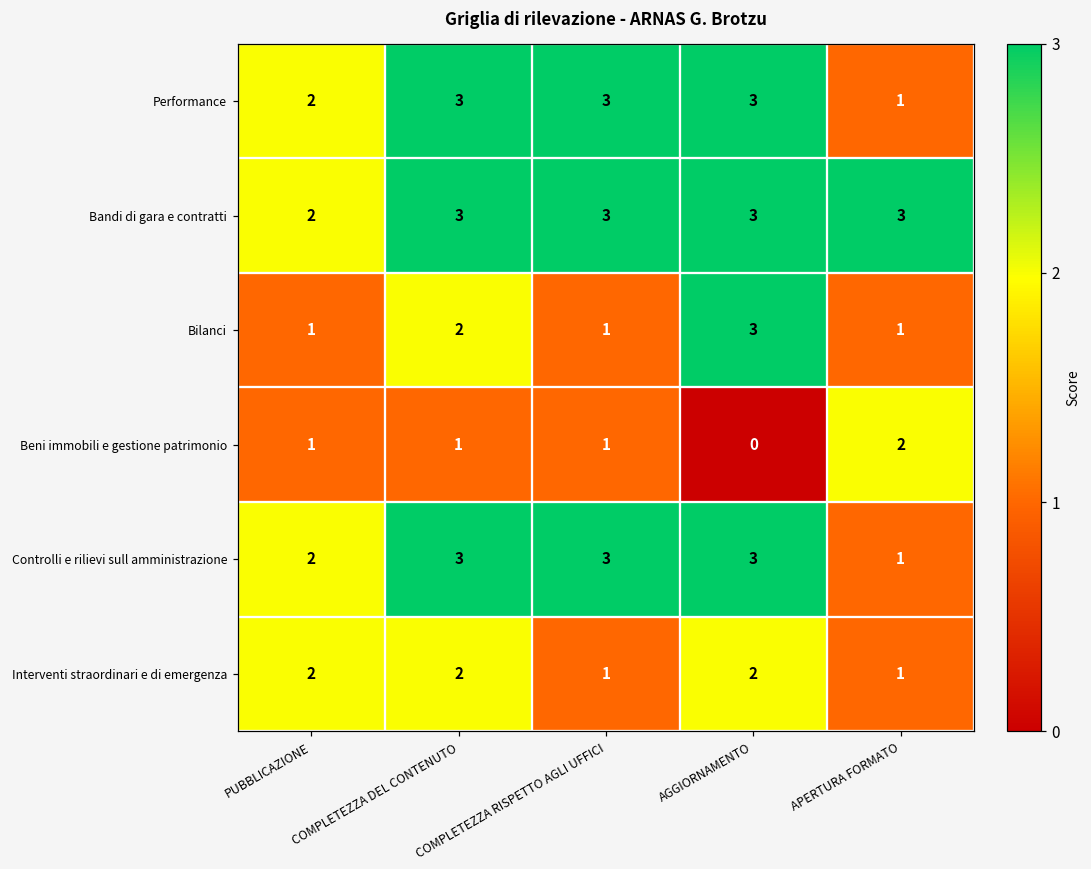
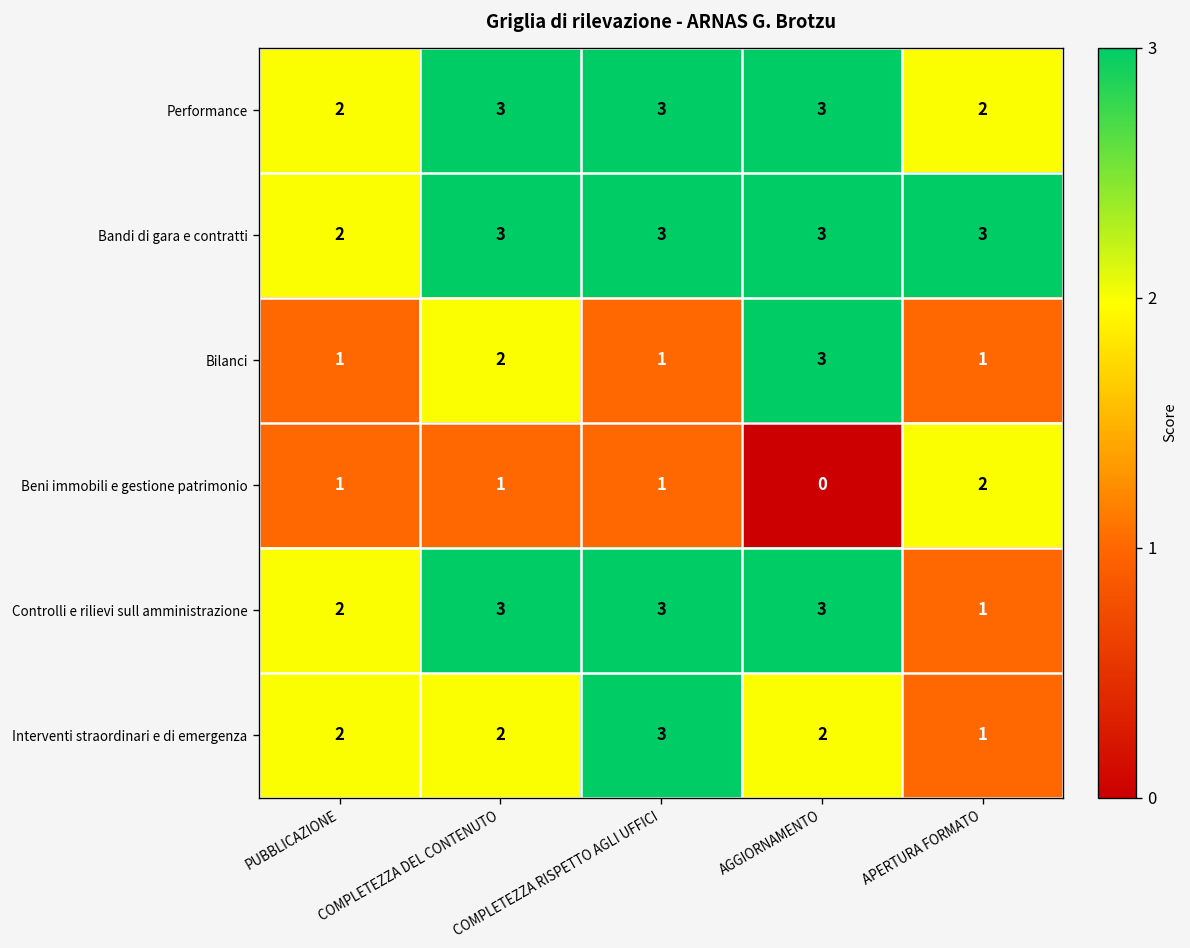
Performance, APERTURA FORMATO: 1 -> 2
Interventi straordinari e di emergenza, COMPLETEZZA RISPETTO AGLI UFFICI: 1 -> 3
